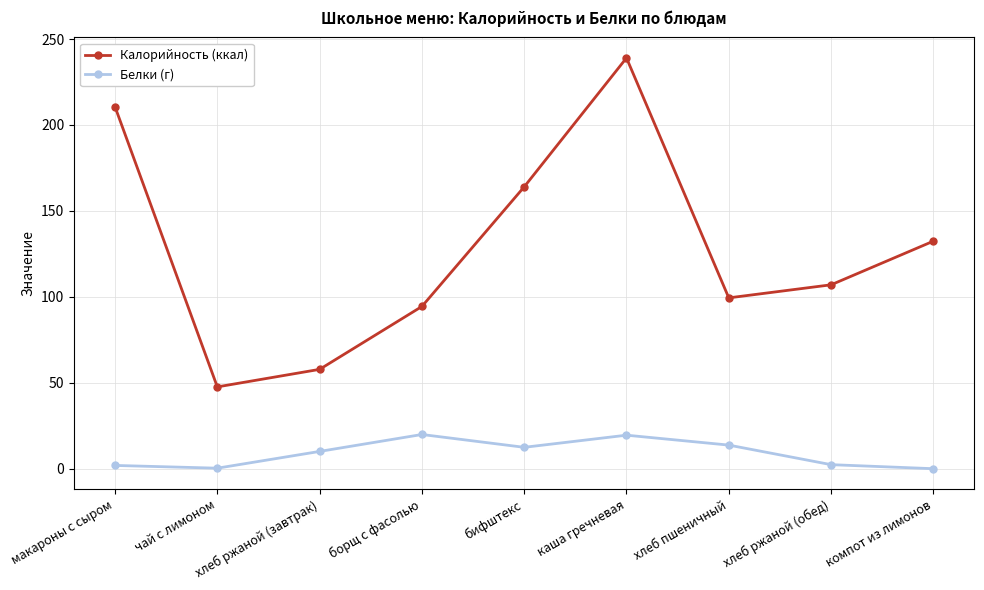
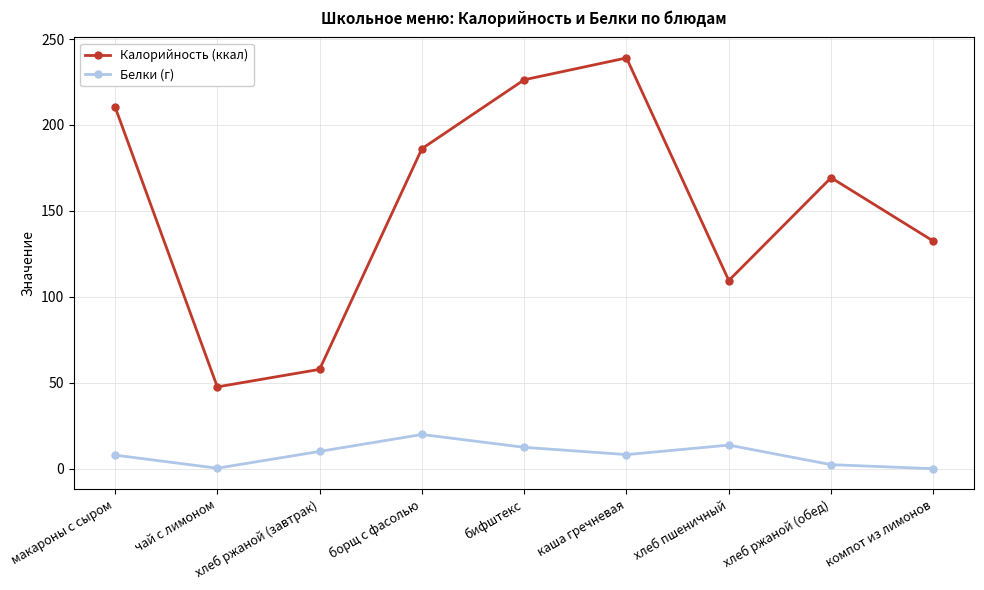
Белки (г), макароны с сыром: 2 -> 8
Калорийность (ккал), борщ с фасолью: 94 -> 186
Калорийность (ккал), бифштекс: 164 -> 226
Белки (г), каша гречневая: 20 -> 8
Калорийность (ккал), хлеб пшеничный: 99 -> 110
Калорийность (ккал), хлеб ржаной (обед): 107 -> 169
